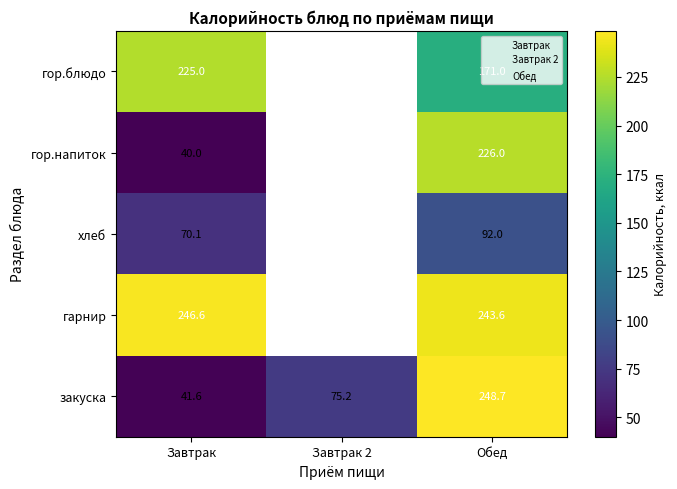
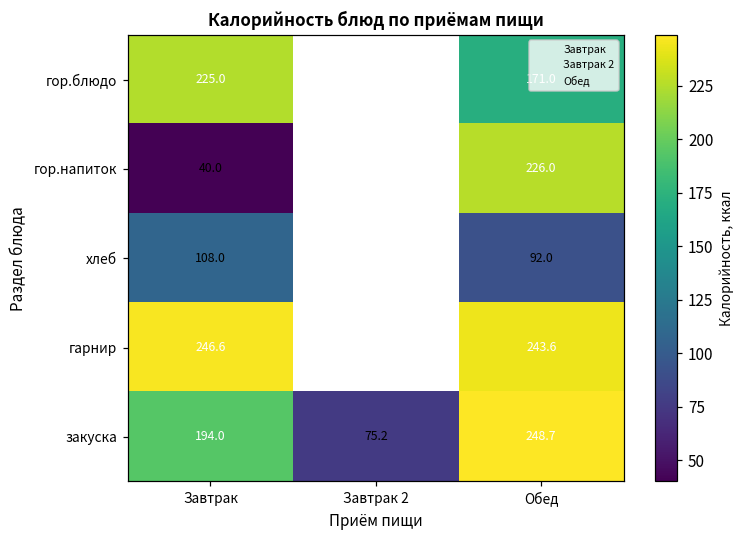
хлеб, Завтрак: 70.1 -> 108.0
закуска, Завтрак: 41.6 -> 194.0
